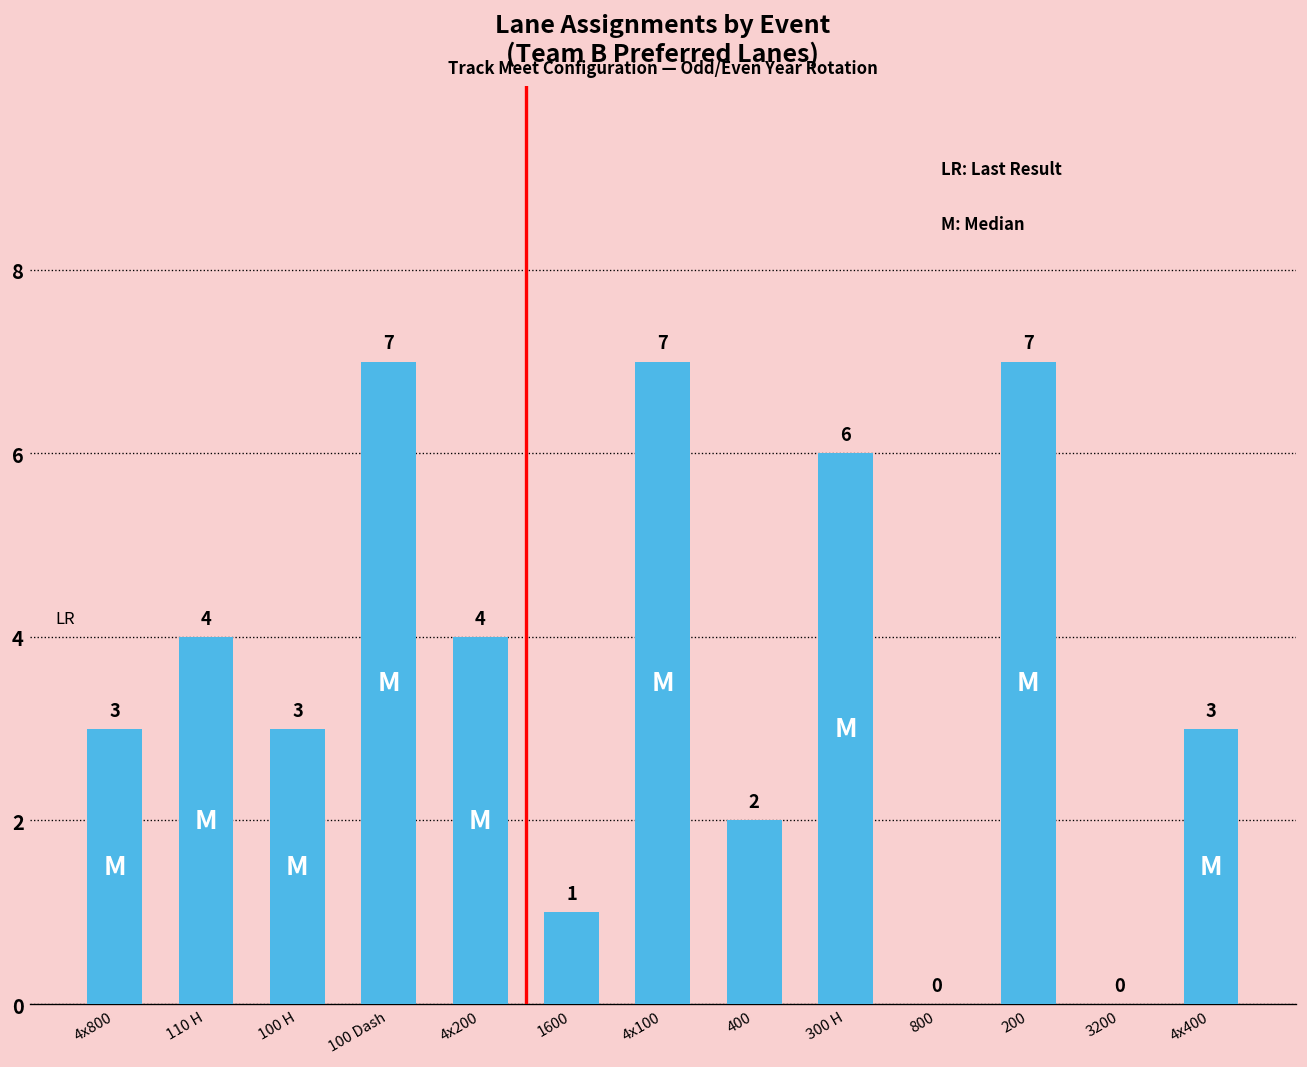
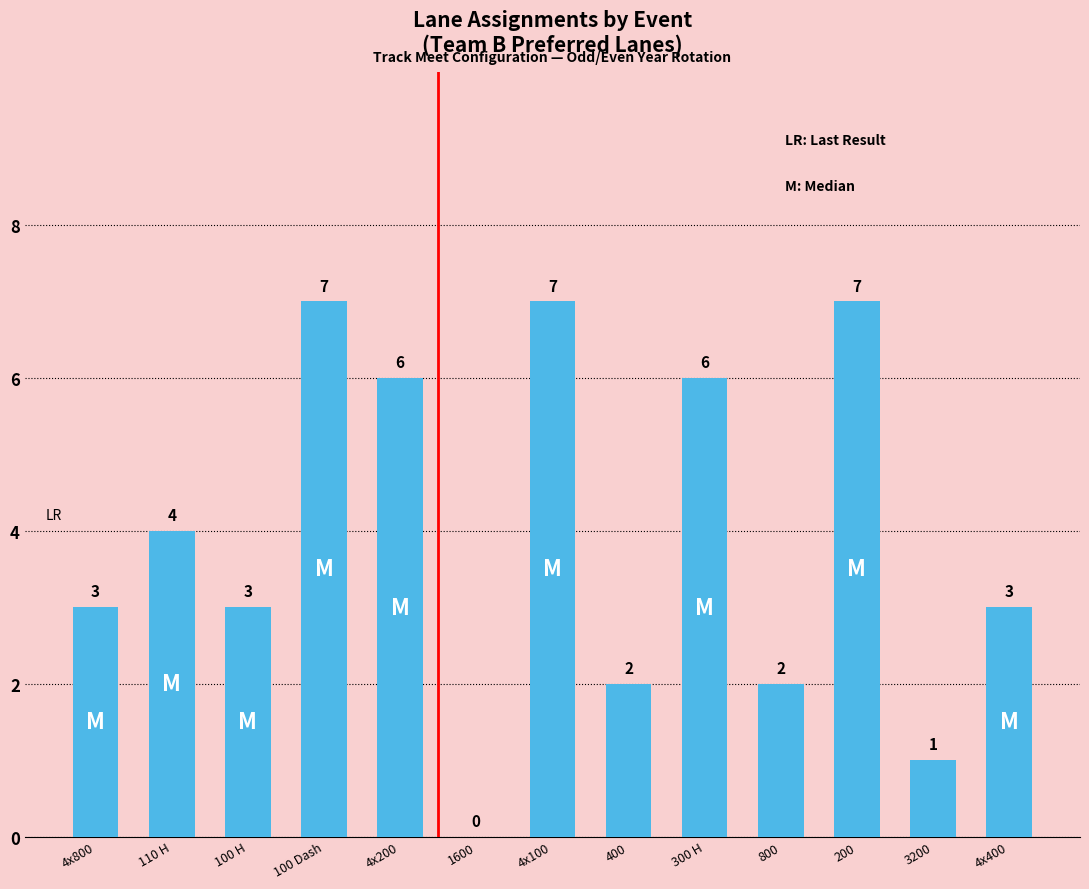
4x200: 4 -> 6
1600: 1 -> 0
800: 0 -> 2
3200: 0 -> 1
